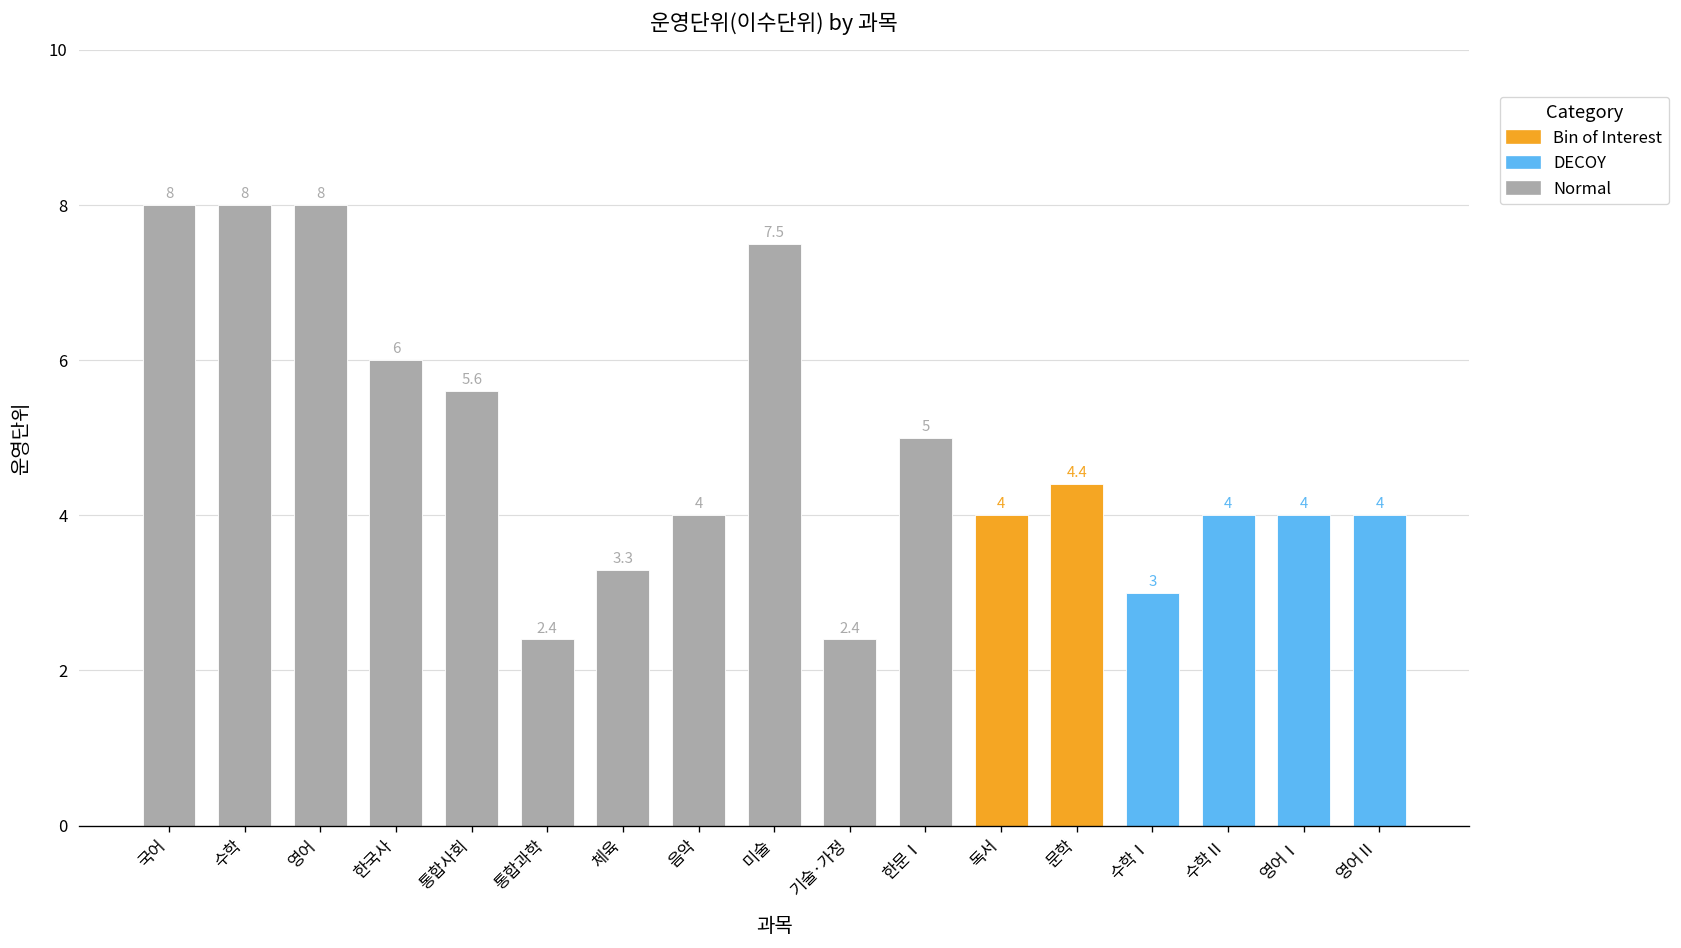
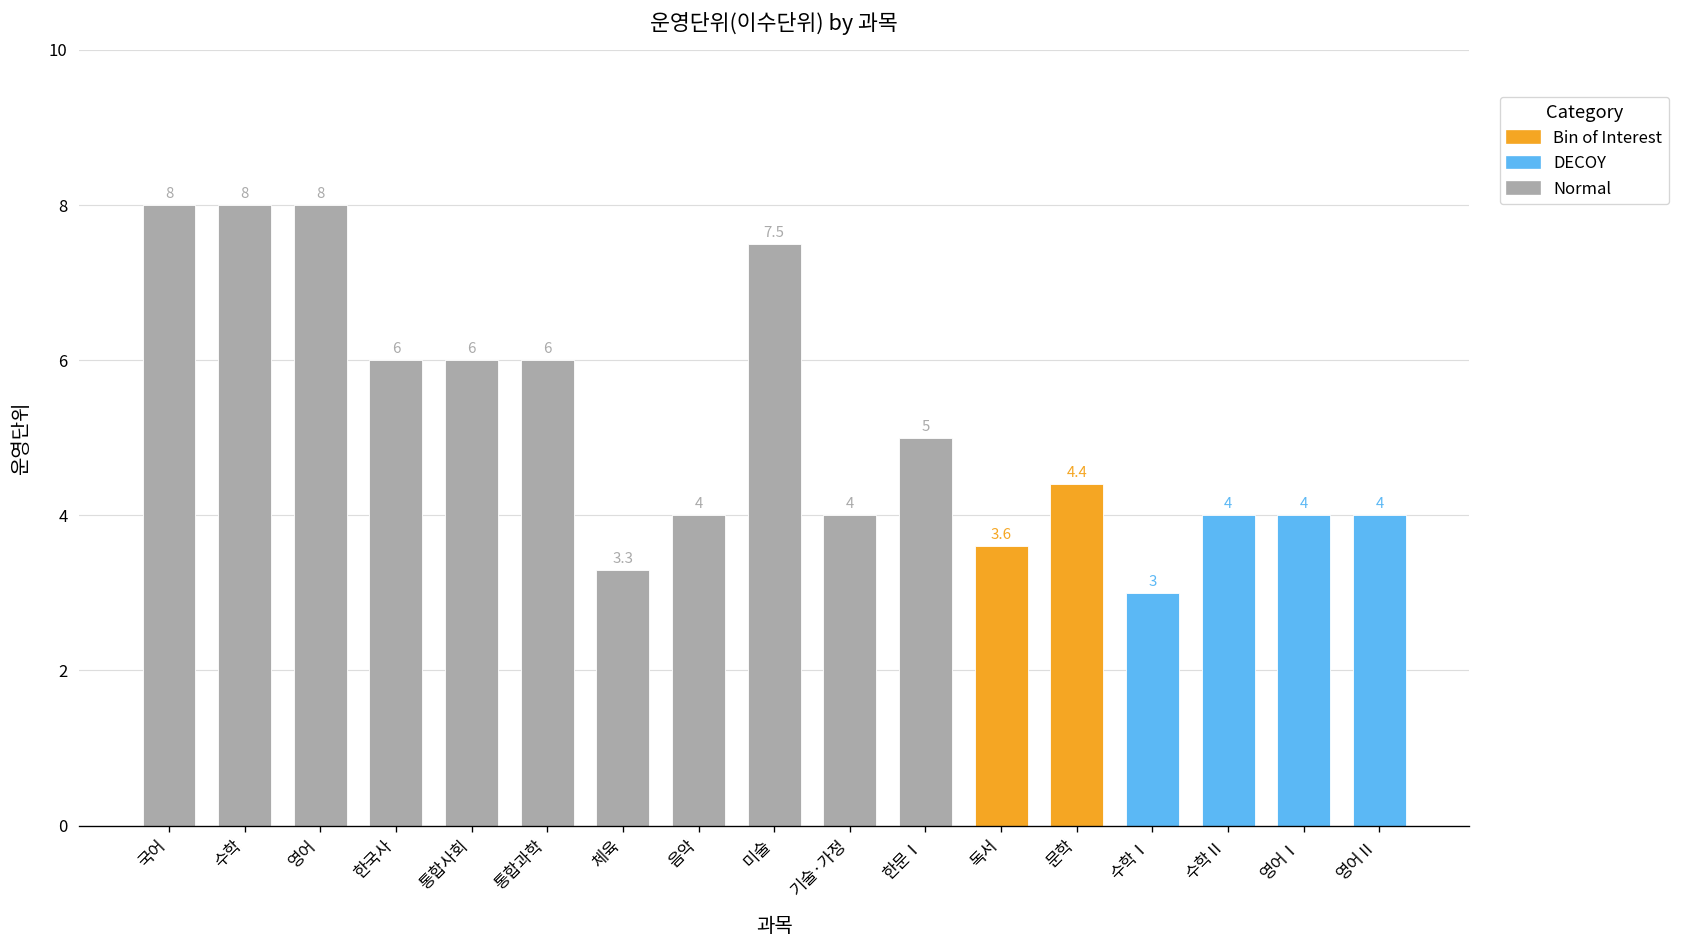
통합사회: 5.6 -> 6
통합과학: 2.4 -> 6
기술·가정: 2.4 -> 4
독서: 4 -> 3.6
